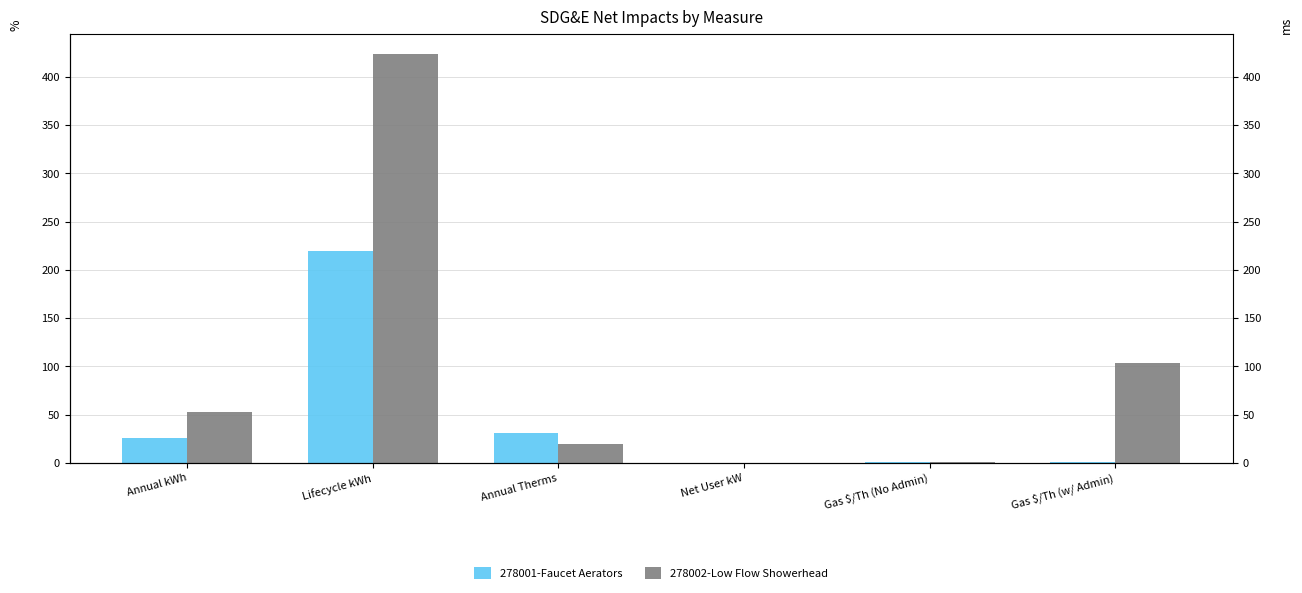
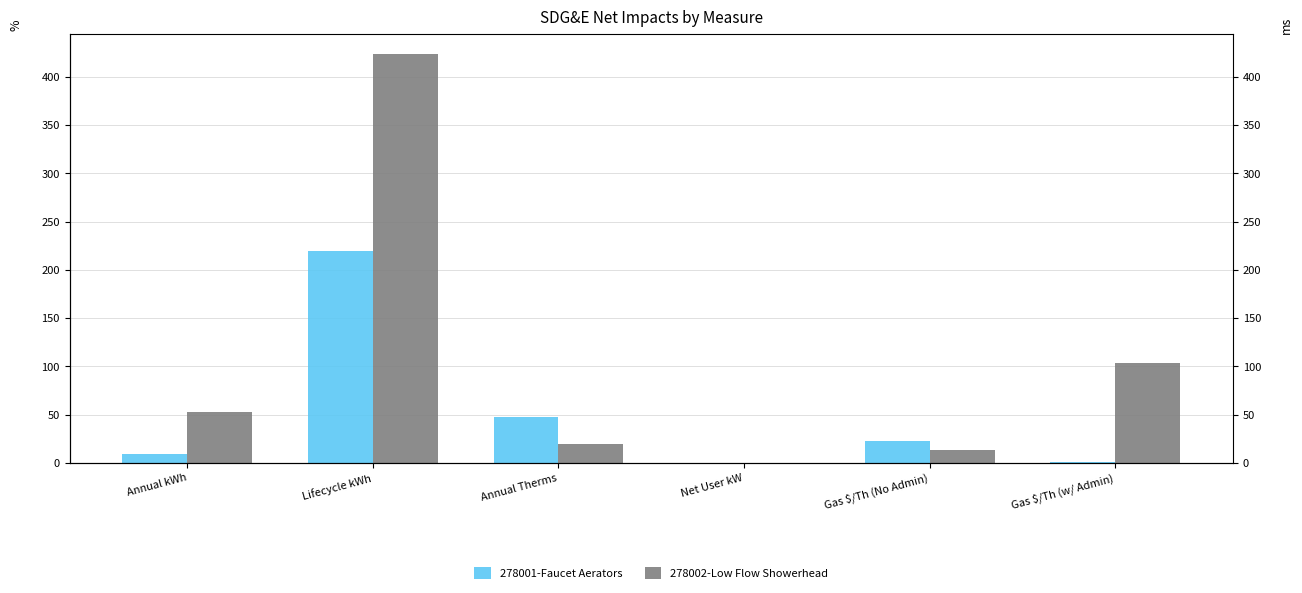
278001-Faucet Aerators, Annual kWh: 30 -> 10
278001-Faucet Aerators, Annual Therms: 30 -> 50
278001-Faucet Aerators, Gas $/Th (No Admin): 0 -> 20
278002-Low Flow Showerhead, Gas $/Th (No Admin): 0 -> 10
